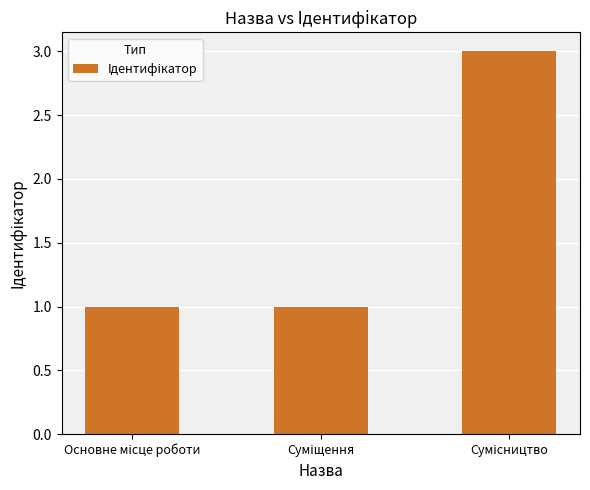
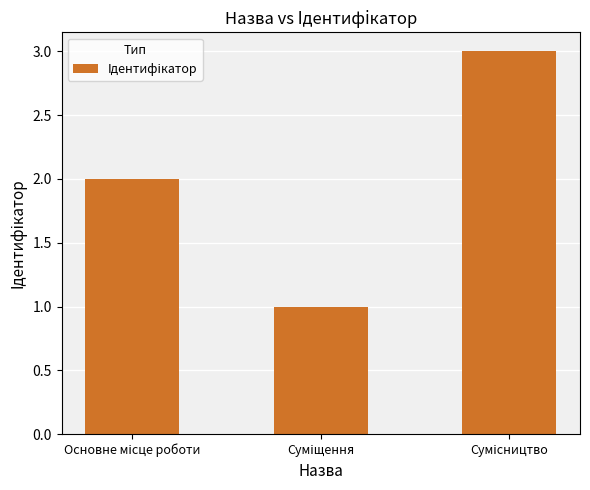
Основне місце роботи: 1 -> 2
